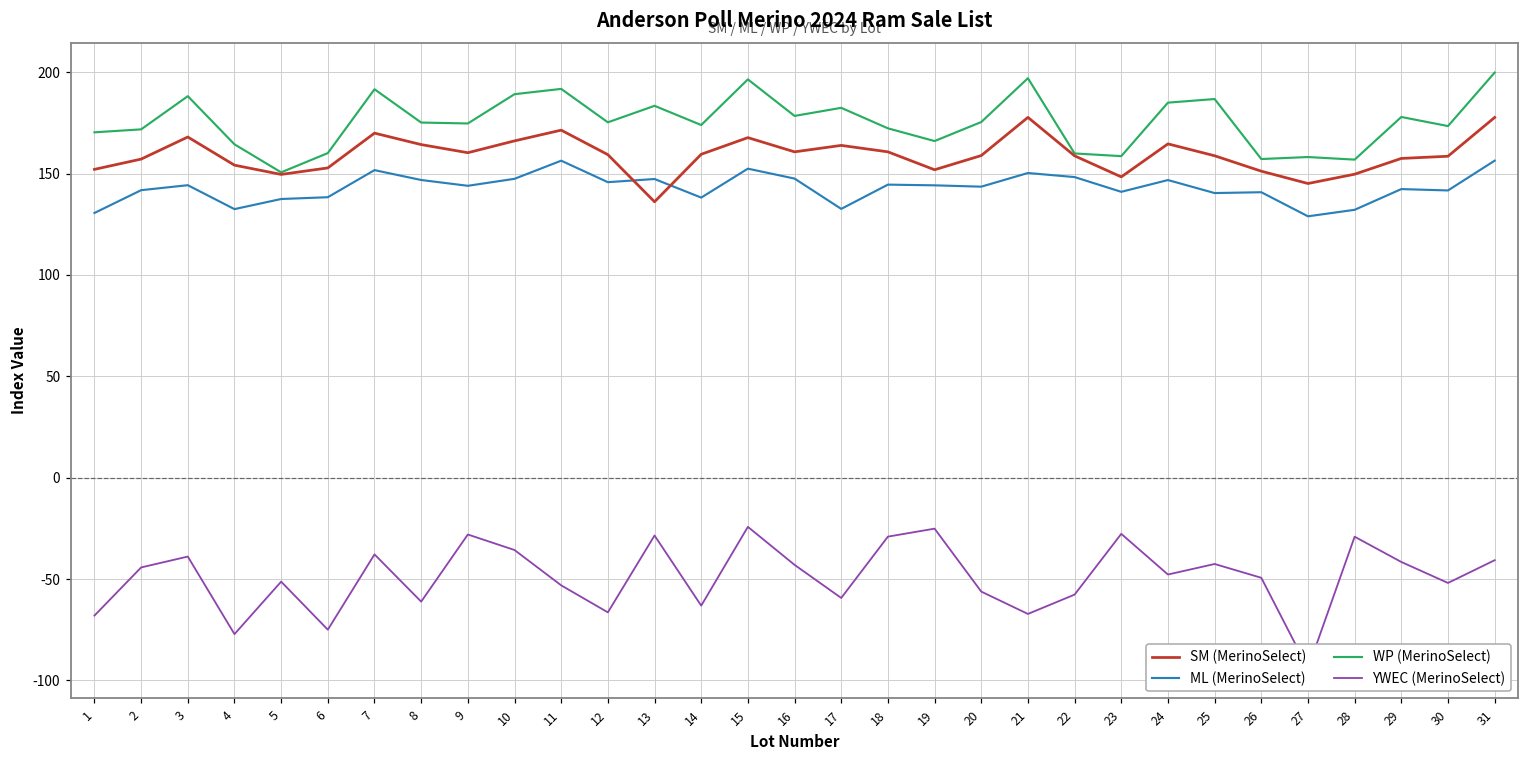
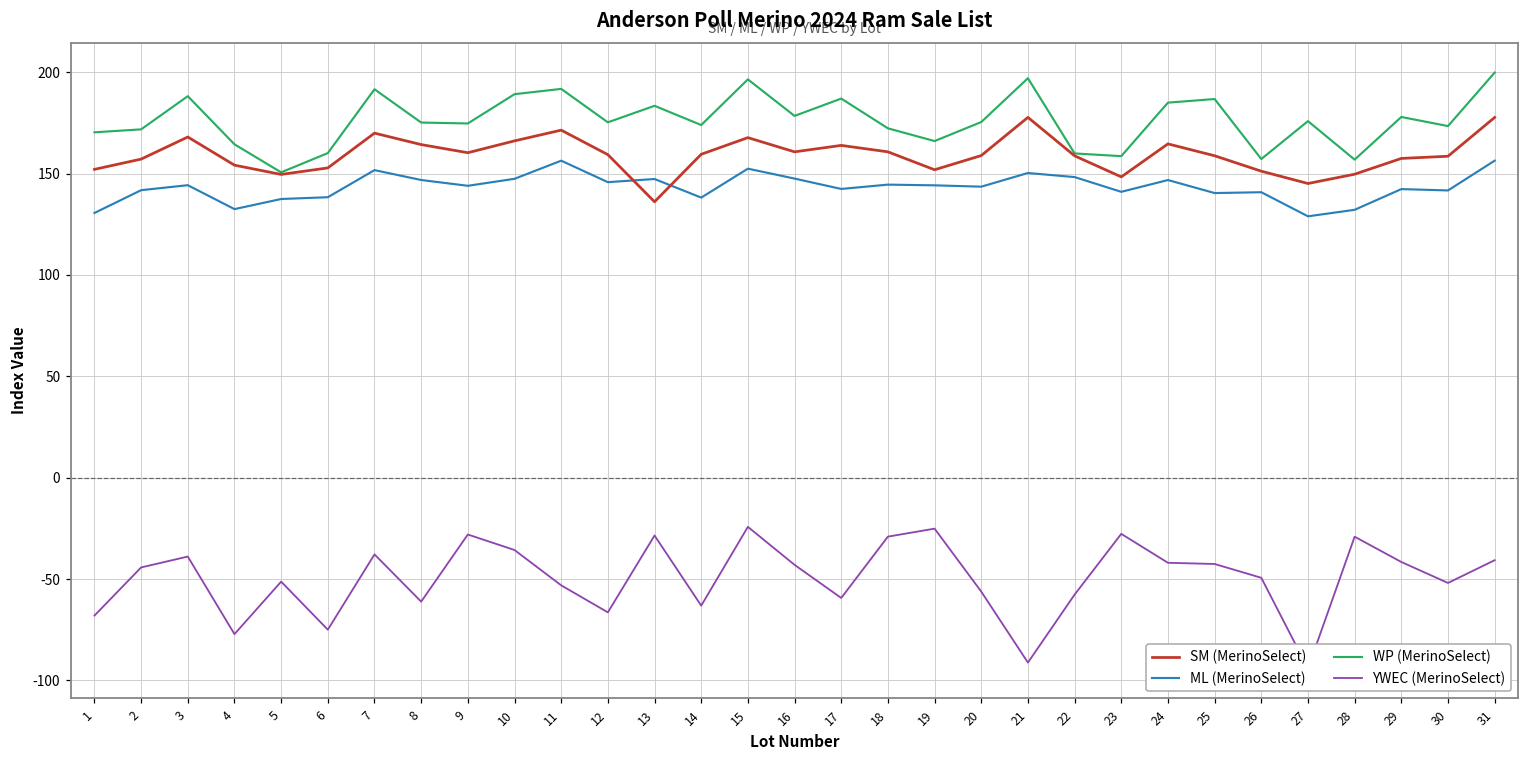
ML (MerinoSelect), 17: 133 -> 142
WP (MerinoSelect), 17: 182 -> 187
YWEC (MerinoSelect), 21: -67 -> -91
YWEC (MerinoSelect), 24: -48 -> -42
WP (MerinoSelect), 27: 158 -> 176
